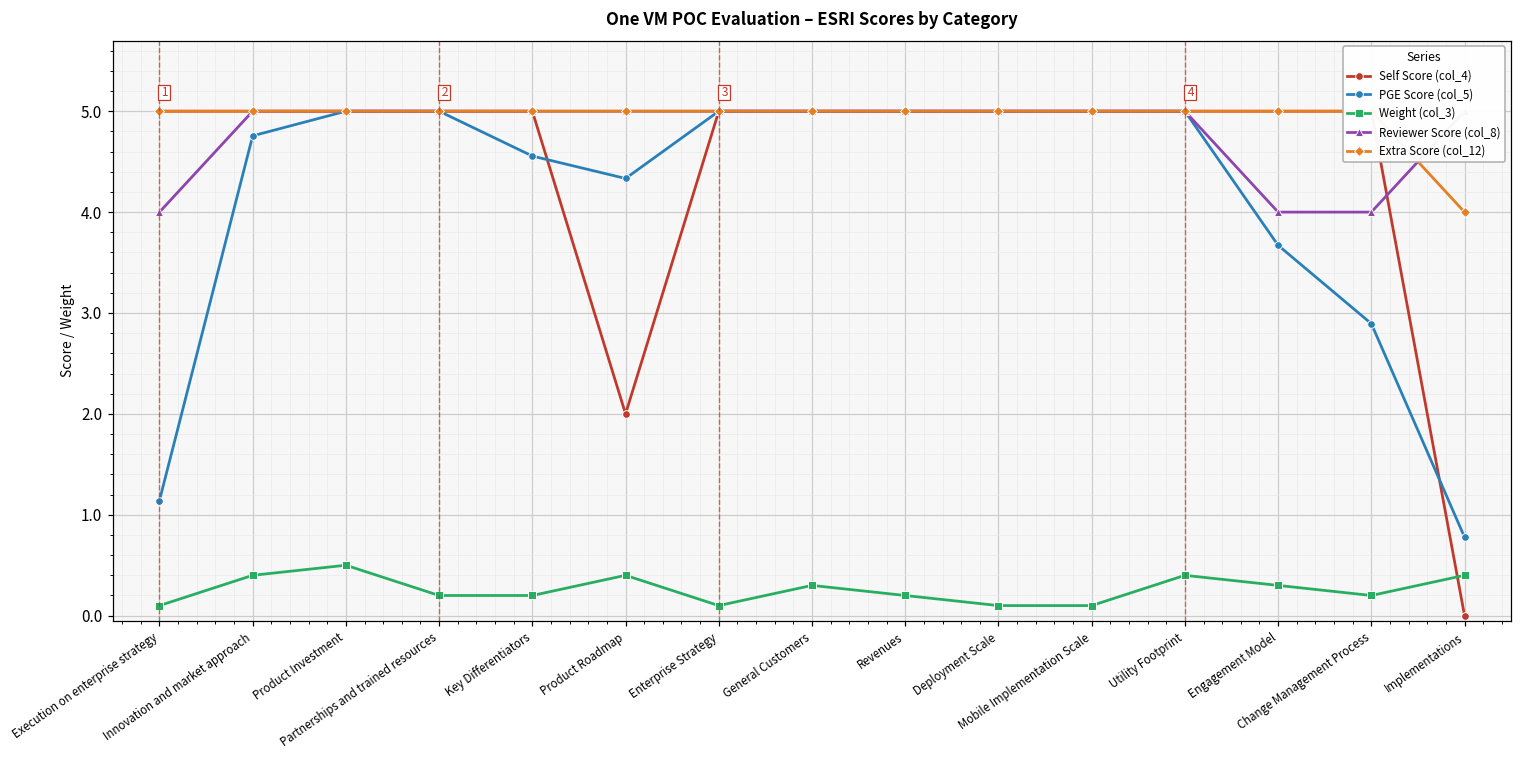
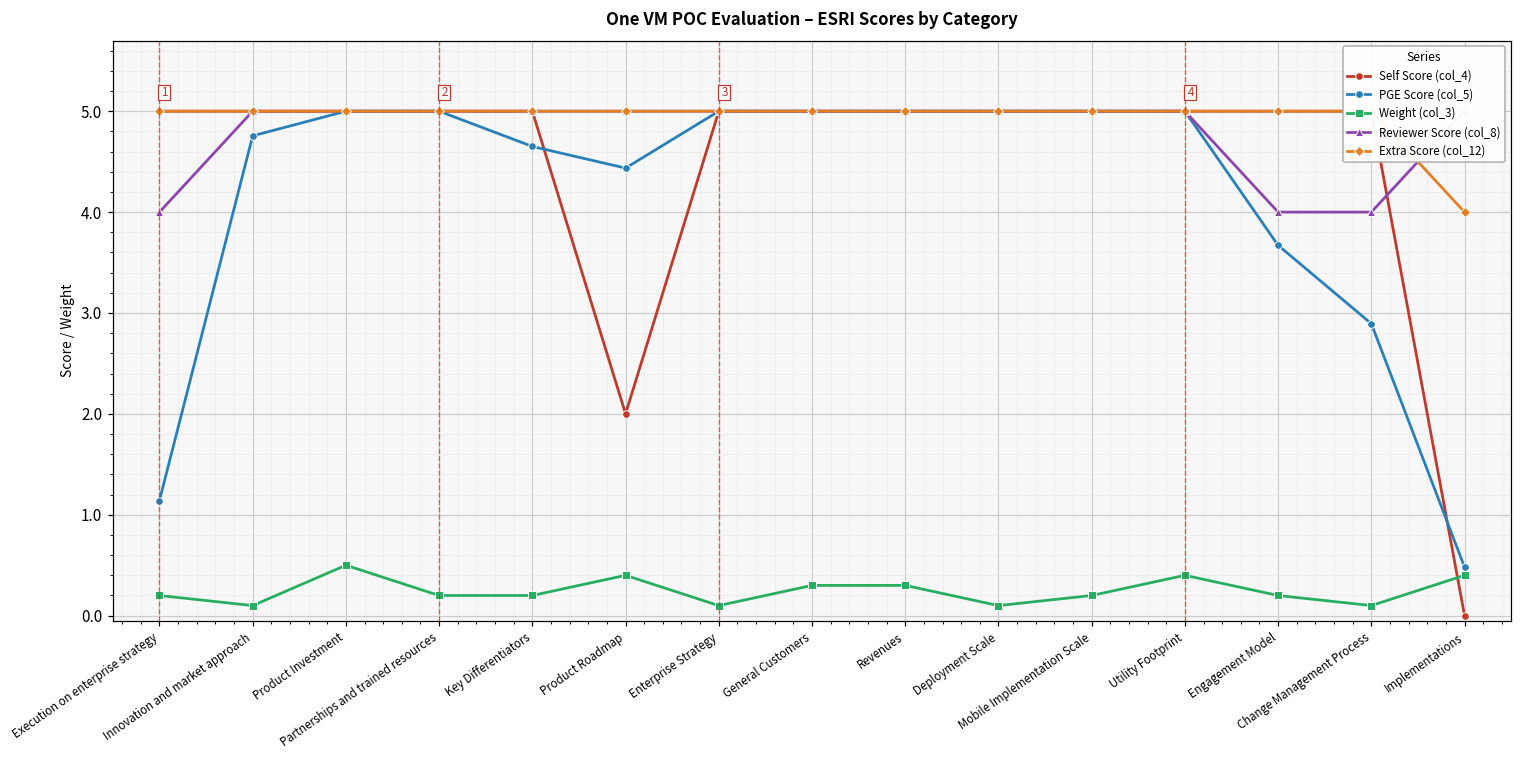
Weight (col_3), Execution on enterprise strategy: 0.1 -> 0.2
Weight (col_3), Innovation and market approach: 0.4 -> 0.1
PGE Score (col_5), Key Differentiators: 4.6 -> 4.7
PGE Score (col_5), Product Roadmap: 4.3 -> 4.4
Weight (col_3), Revenues: 0.2 -> 0.3
Weight (col_3), Mobile Implementation Scale: 0.1 -> 0.2
Weight (col_3), Engagement Model: 0.3 -> 0.2
Weight (col_3), Change Management Process: 0.2 -> 0.1
PGE Score (col_5), Implementations: 0.8 -> 0.5
